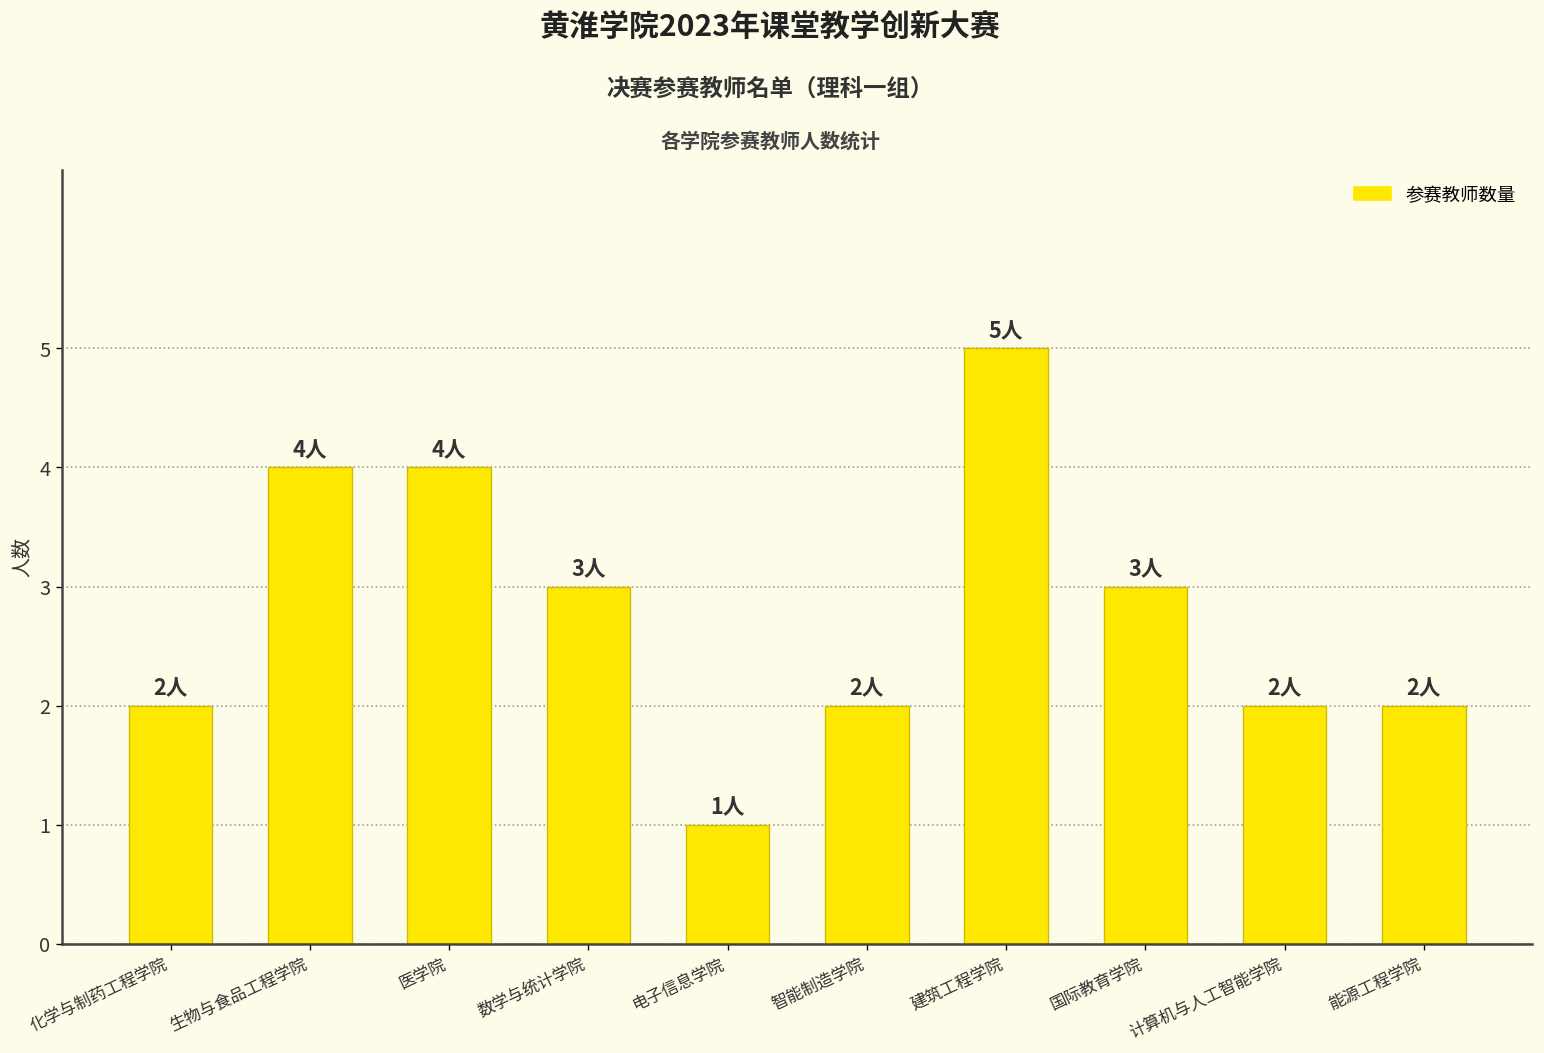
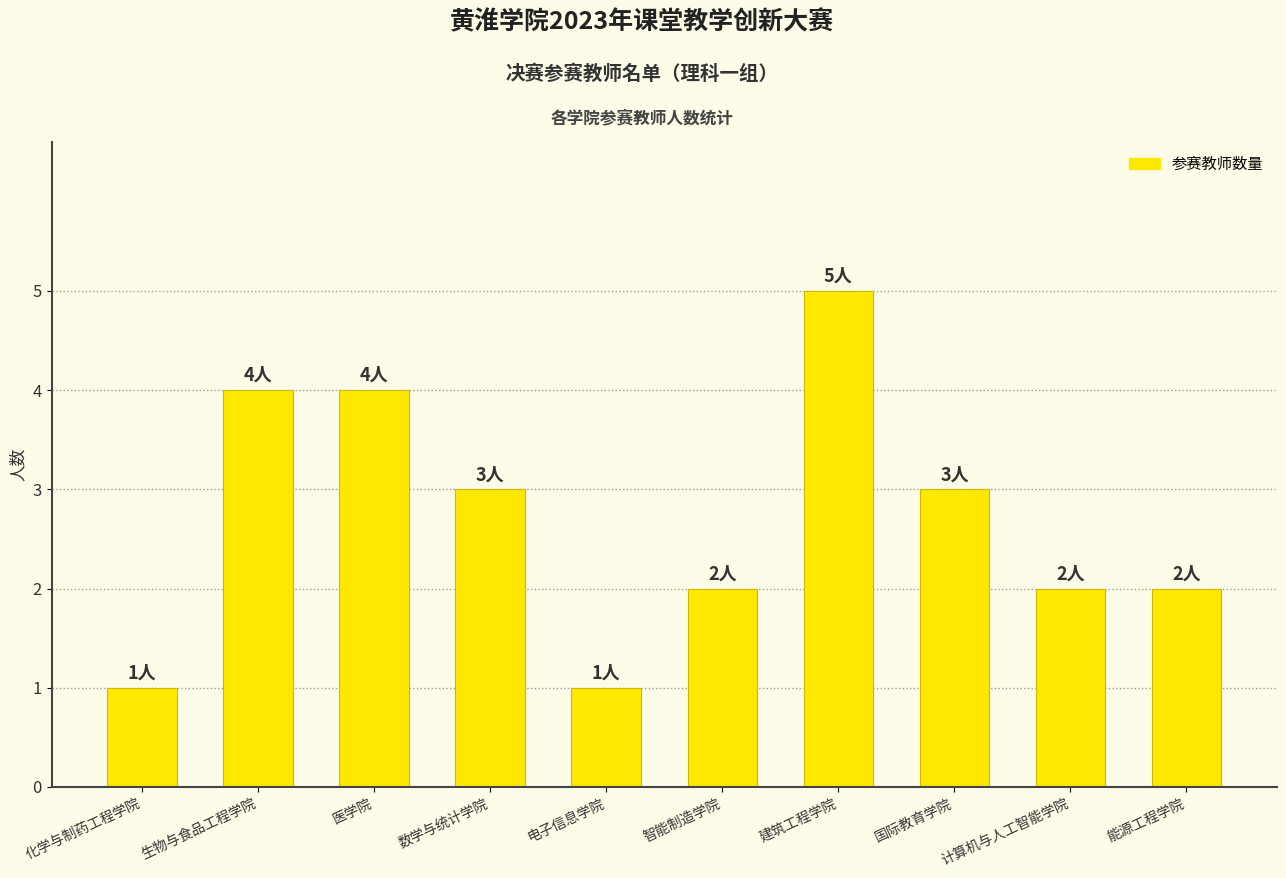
化学与制药工程学院: 2人 -> 1人
